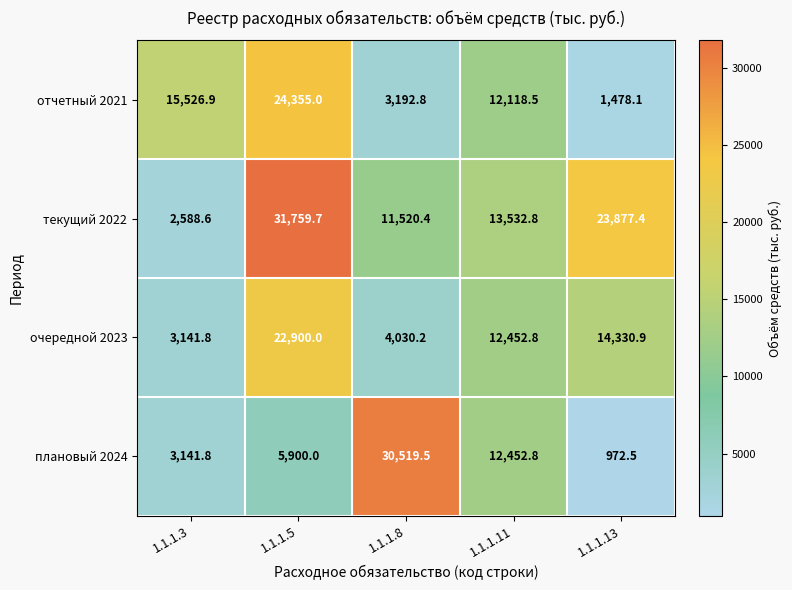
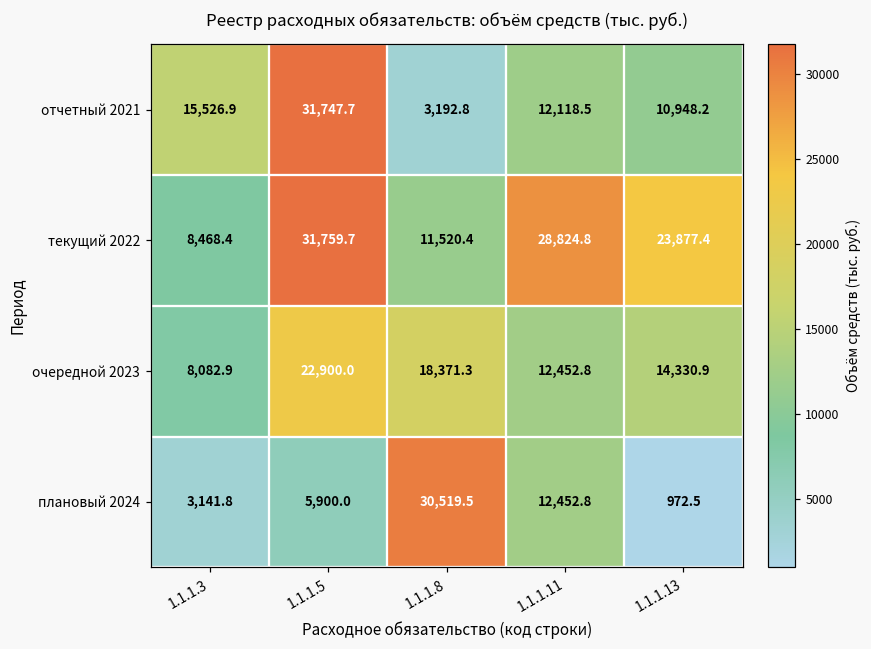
отчетный 2021, 1.1.1.5: 24,355.0 -> 31,747.7
отчетный 2021, 1.1.1.13: 1,478.1 -> 10,948.2
текущий 2022, 1.1.1.3: 2,588.6 -> 8,468.4
текущий 2022, 1.1.1.11: 13,532.8 -> 28,824.8
очередной 2023, 1.1.1.3: 3,141.8 -> 8,082.9
очередной 2023, 1.1.1.8: 4,030.2 -> 18,371.3
